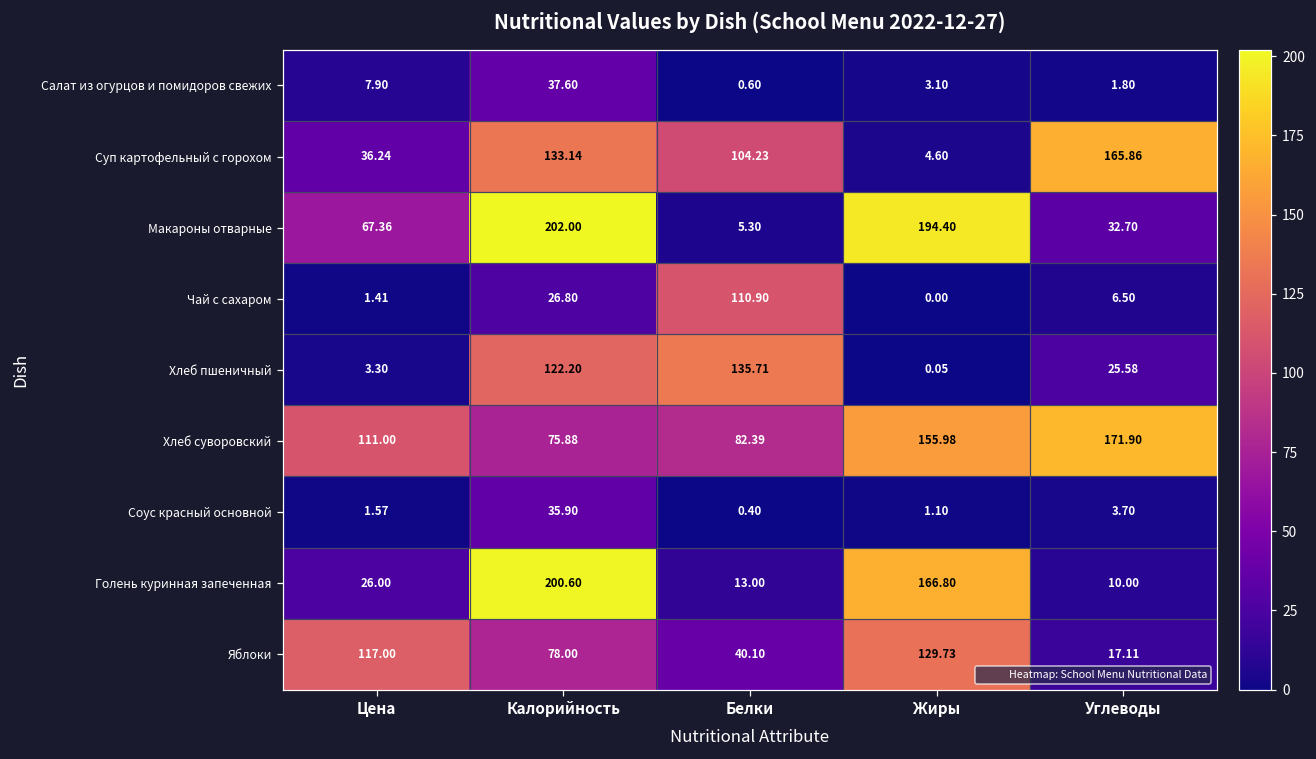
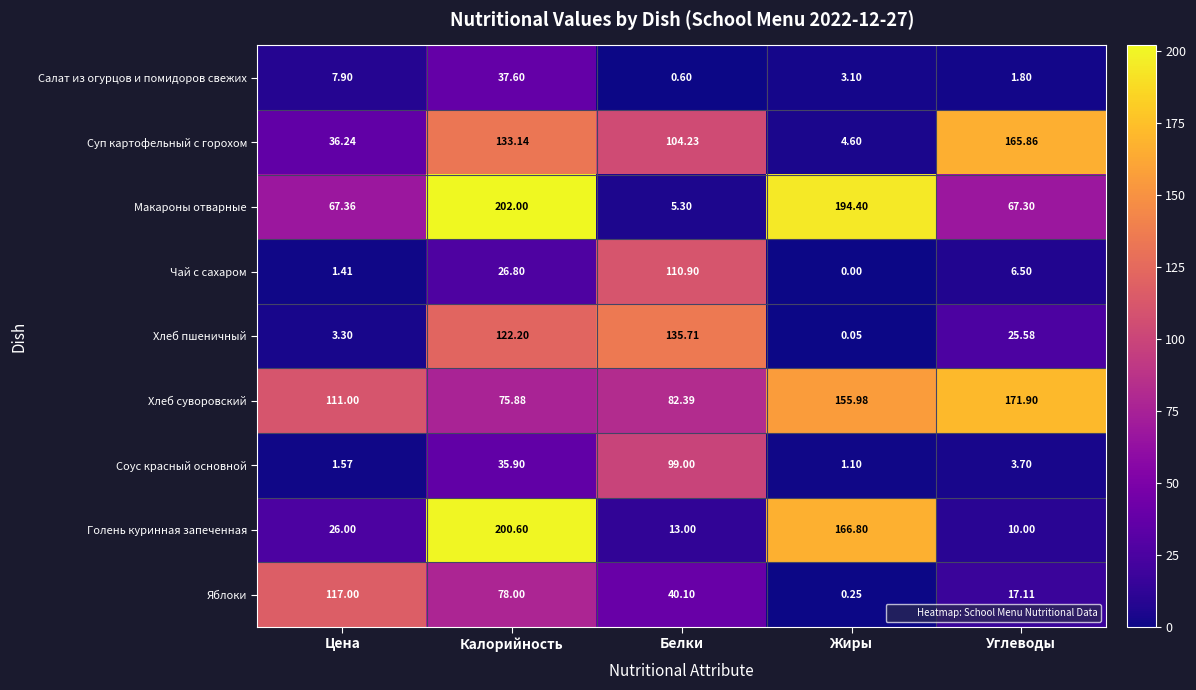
Макароны отварные, Углеводы: 32.70 -> 67.30
Соус красный основной, Белки: 0.40 -> 99.00
Яблоки, Жиры: 129.73 -> 0.25
